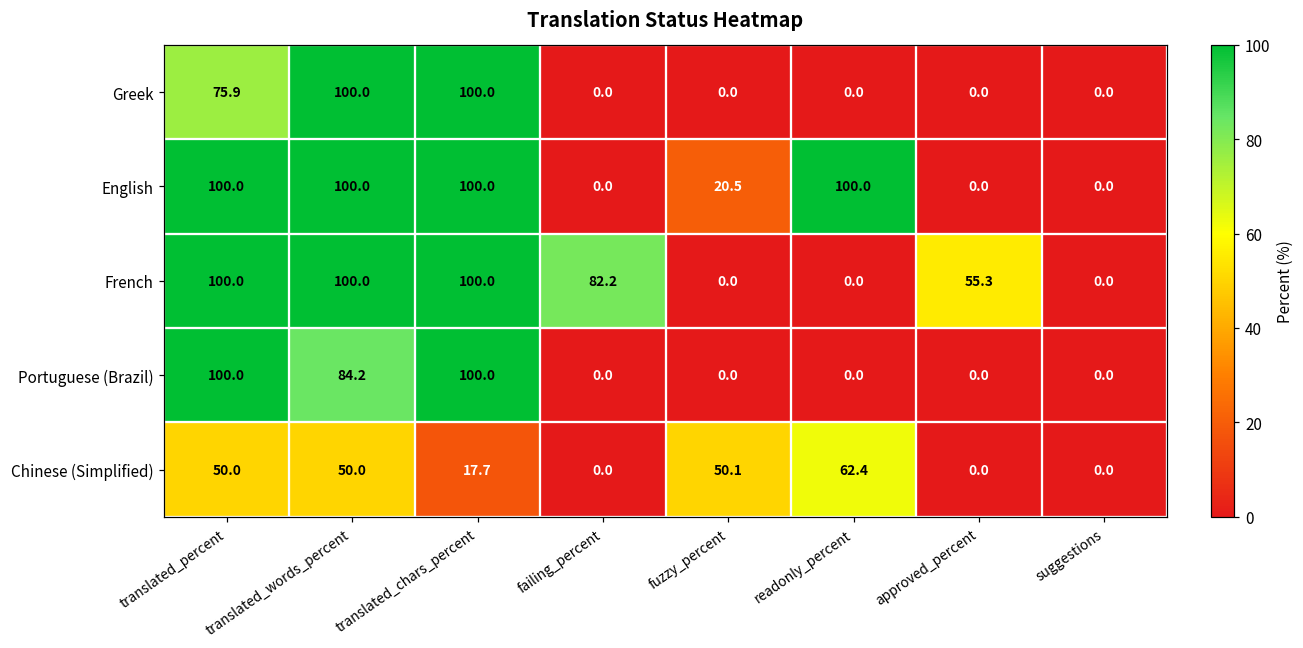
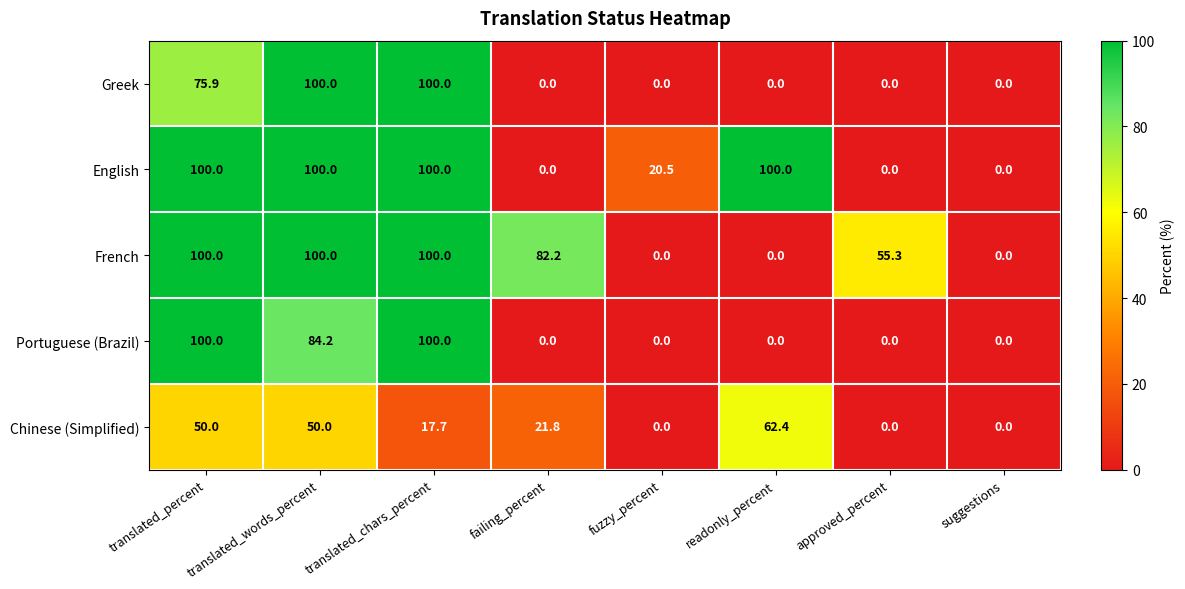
Chinese (Simplified), failing_percent: 0.0 -> 21.8
Chinese (Simplified), fuzzy_percent: 50.1 -> 0.0
